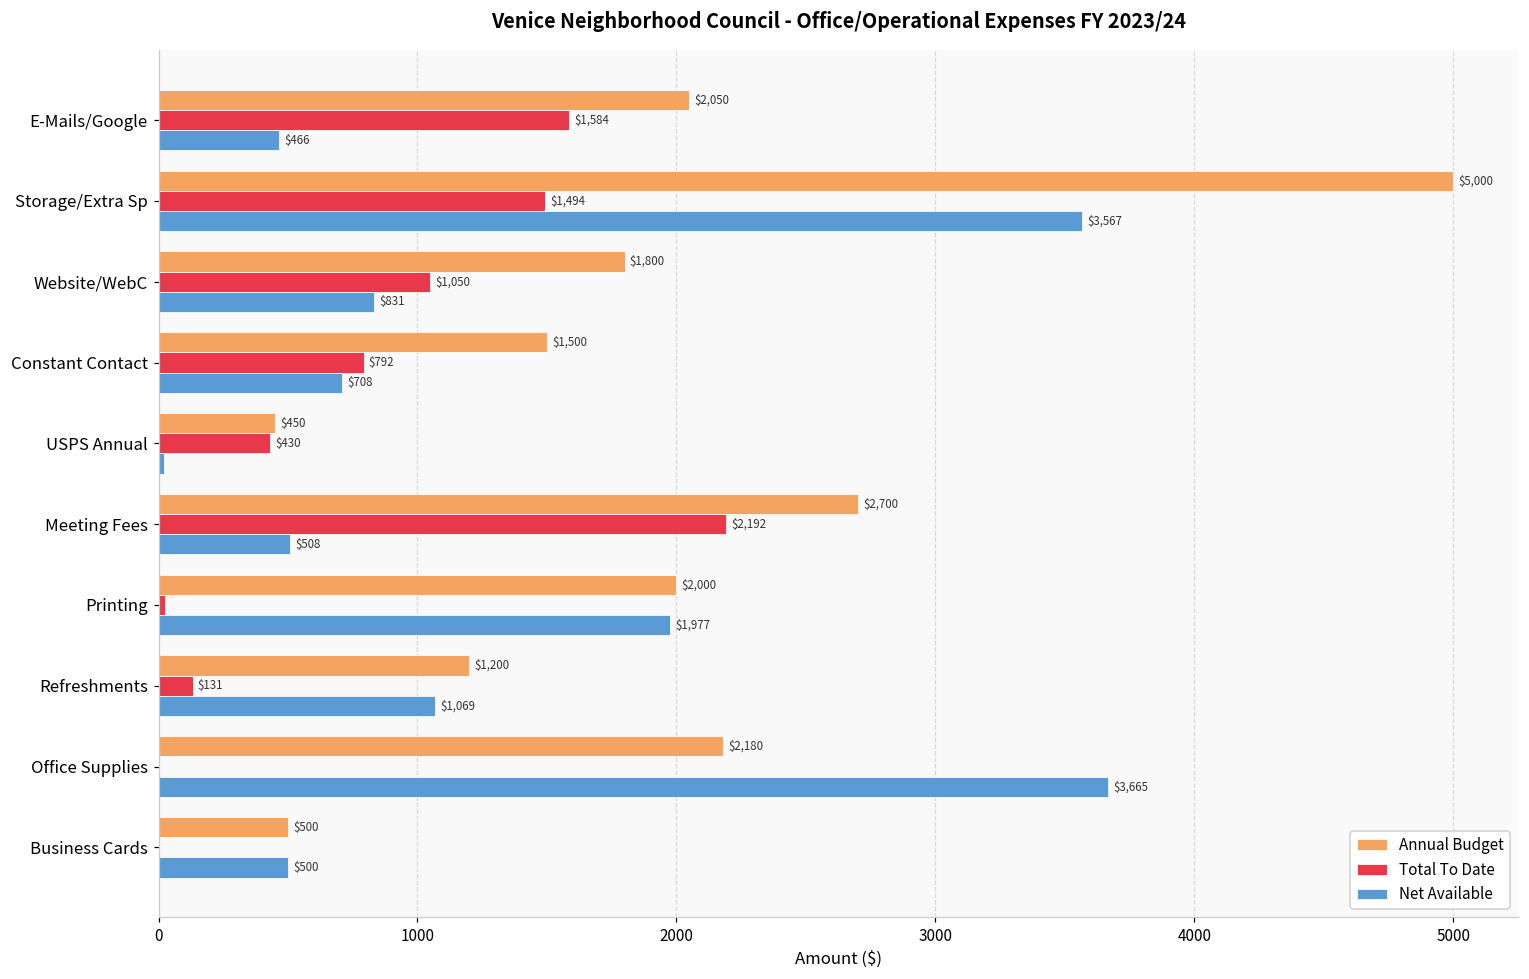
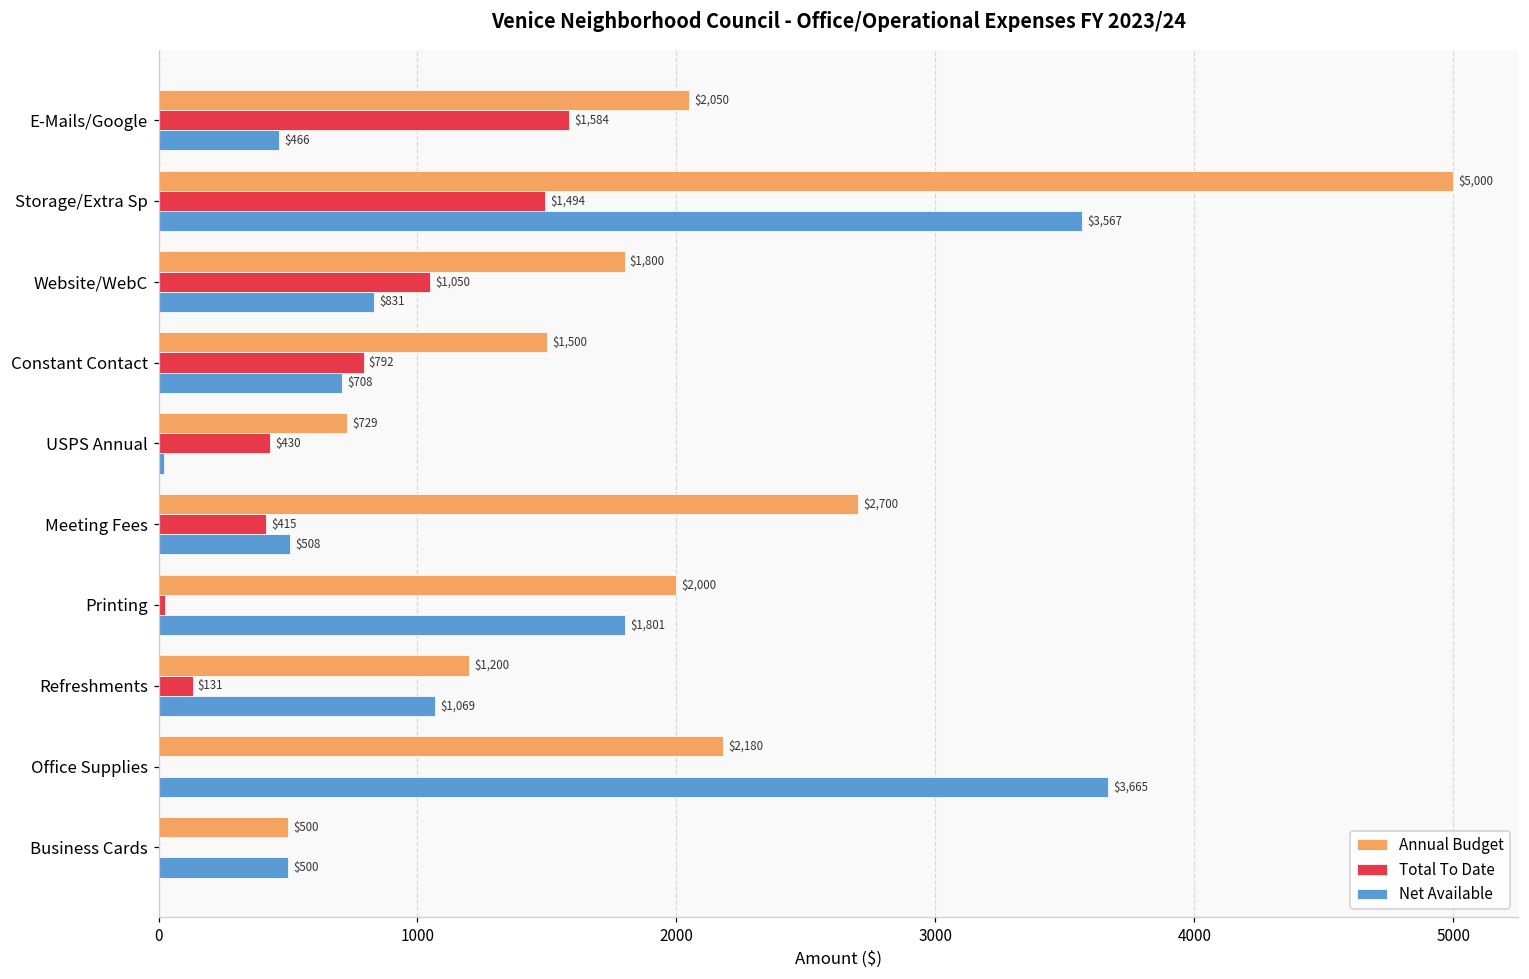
Annual Budget, USPS Annual: $450 -> $729
Total To Date, Meeting Fees: $2,192 -> $415
Net Available, Printing: $1,977 -> $1,801
